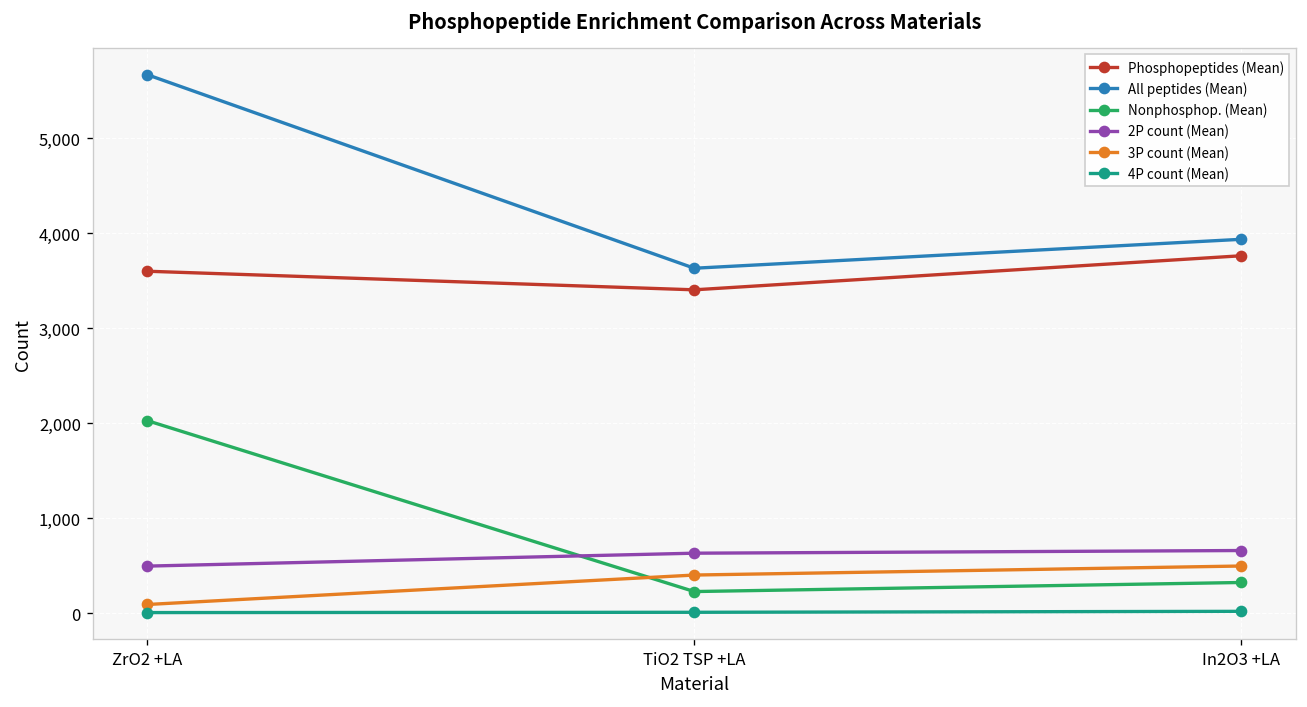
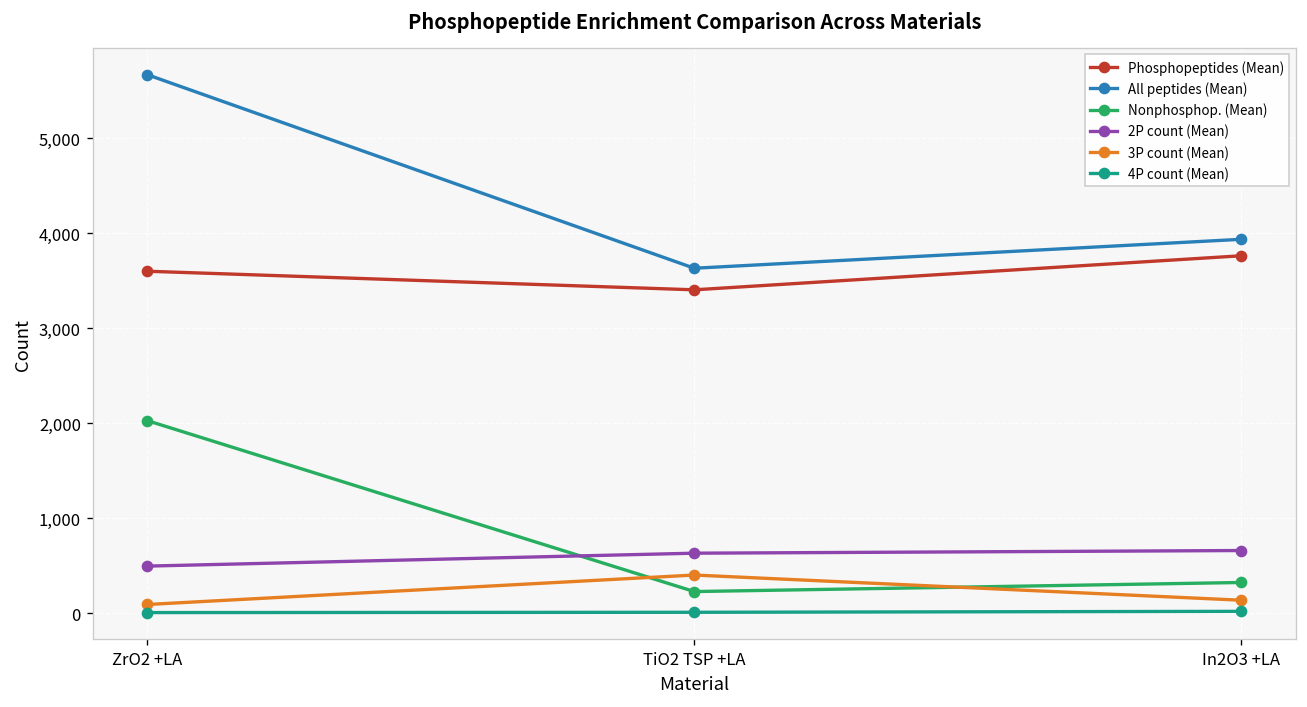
3P count (Mean), In2O3 +LA: 500 -> 100
